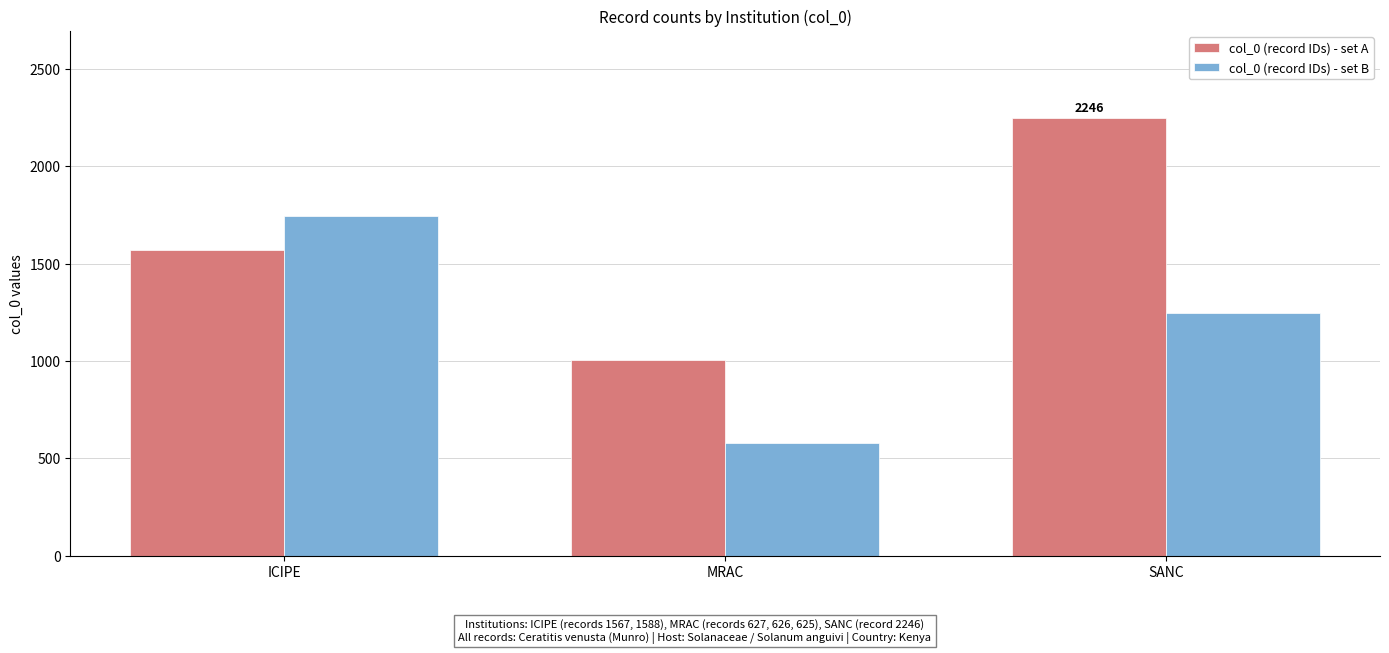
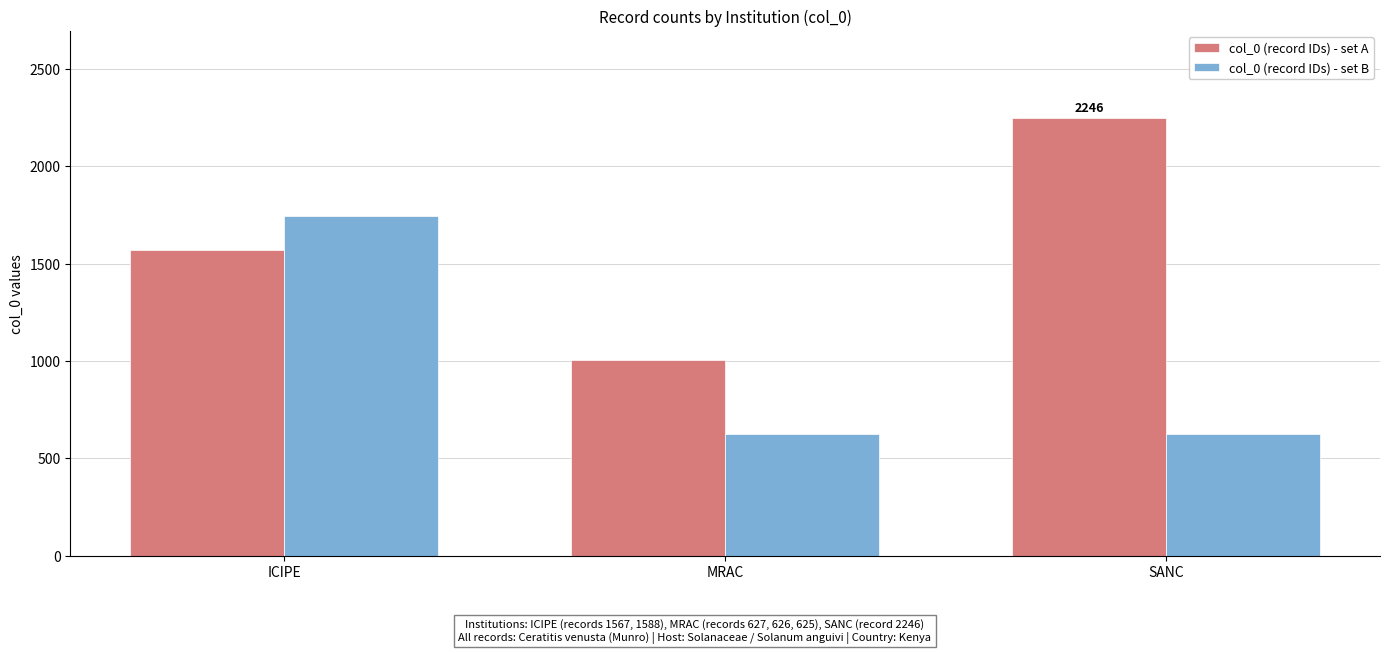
col_0 (record IDs) - set B, MRAC: 580 -> 630
col_0 (record IDs) - set B, SANC: 1250 -> 630
